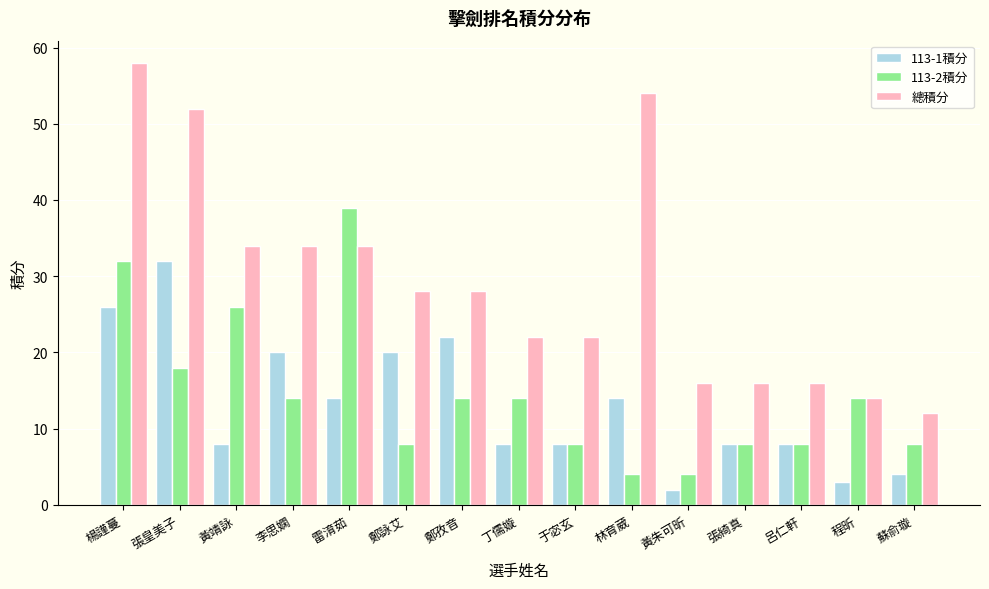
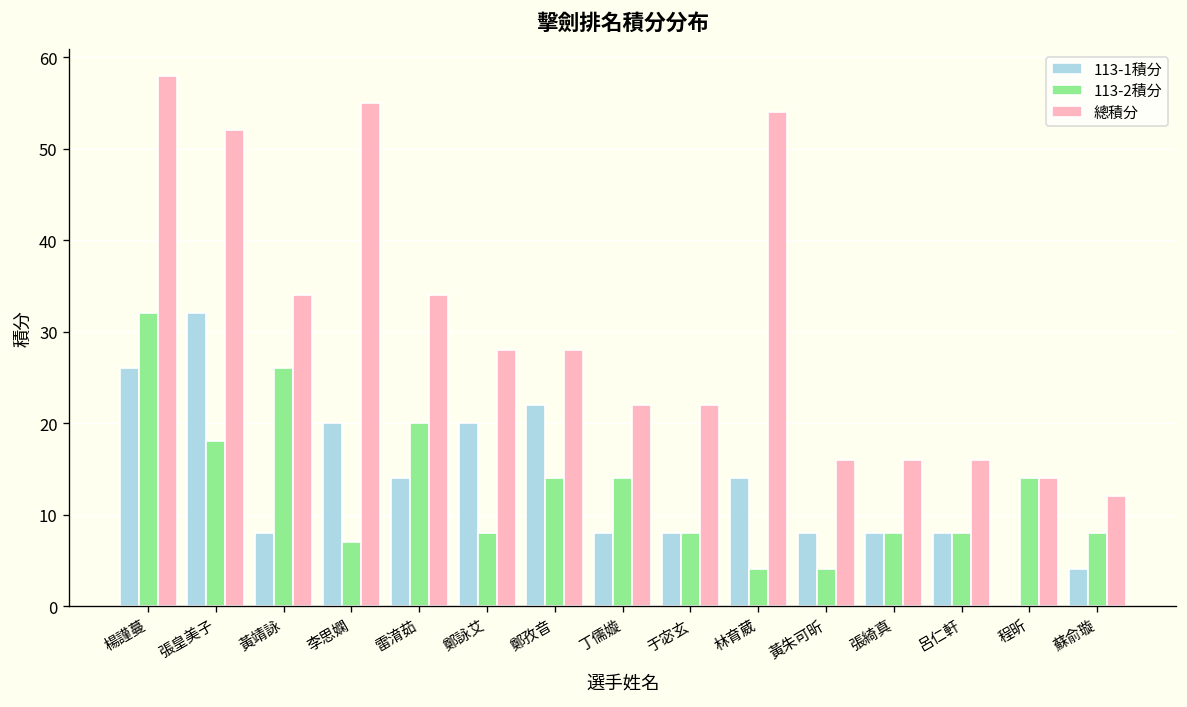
113-2積分, 李思嫻: 14 -> 7
總積分, 李思嫻: 34 -> 55
113-2積分, 雷淯茹: 39 -> 20
113-1積分, 黃朱可昕: 2 -> 8
113-1積分, 程昕: 3 -> 0
